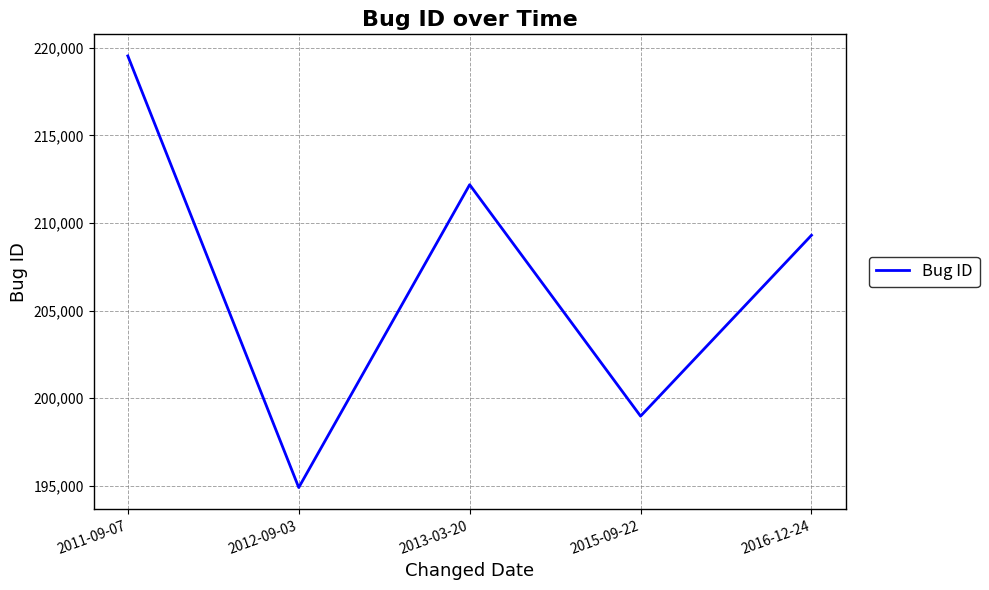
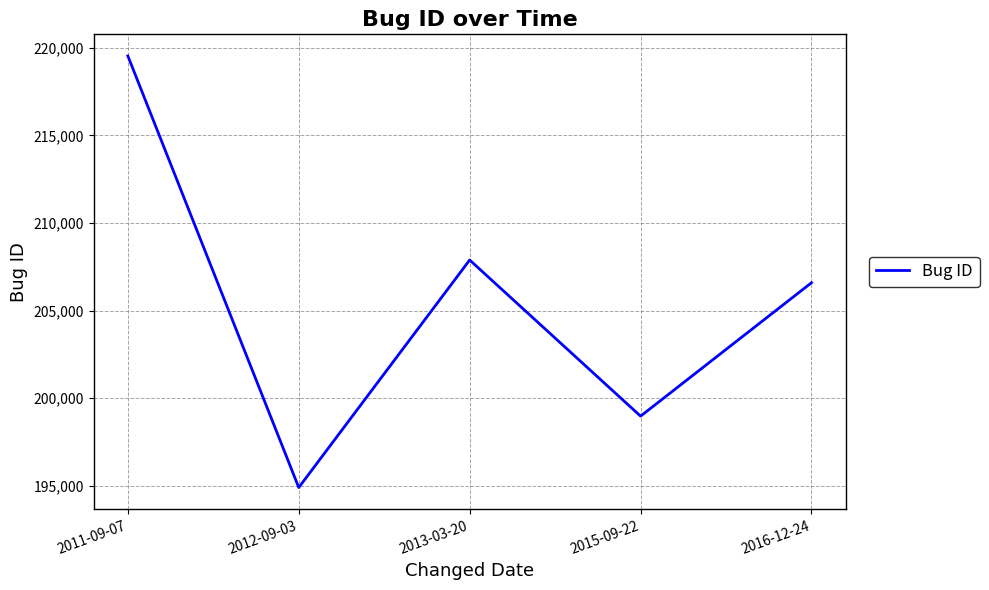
2013-03-20: 212,200 -> 207,900
2016-12-24: 209,300 -> 206,600
